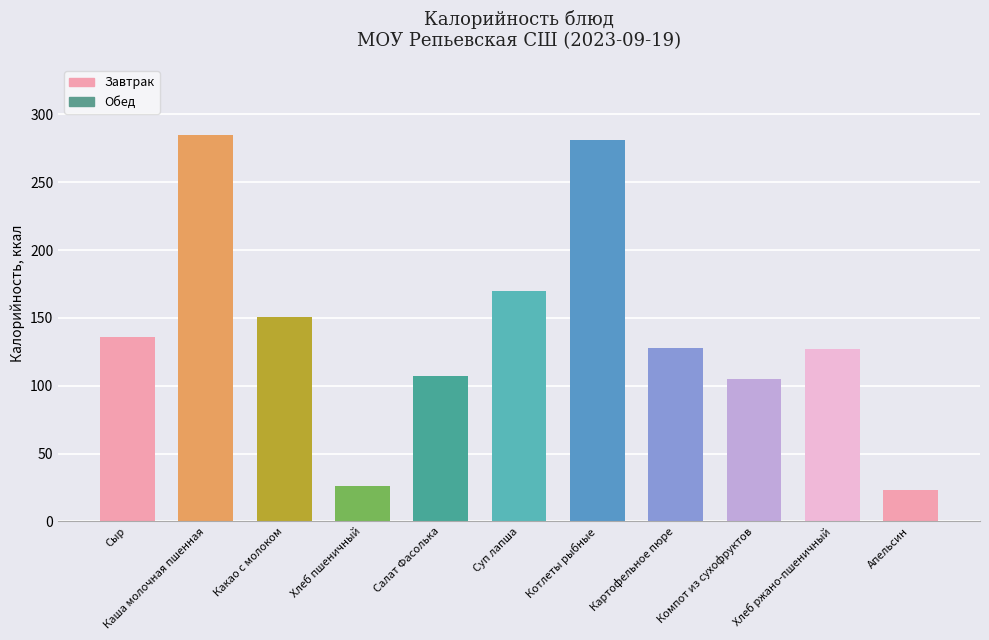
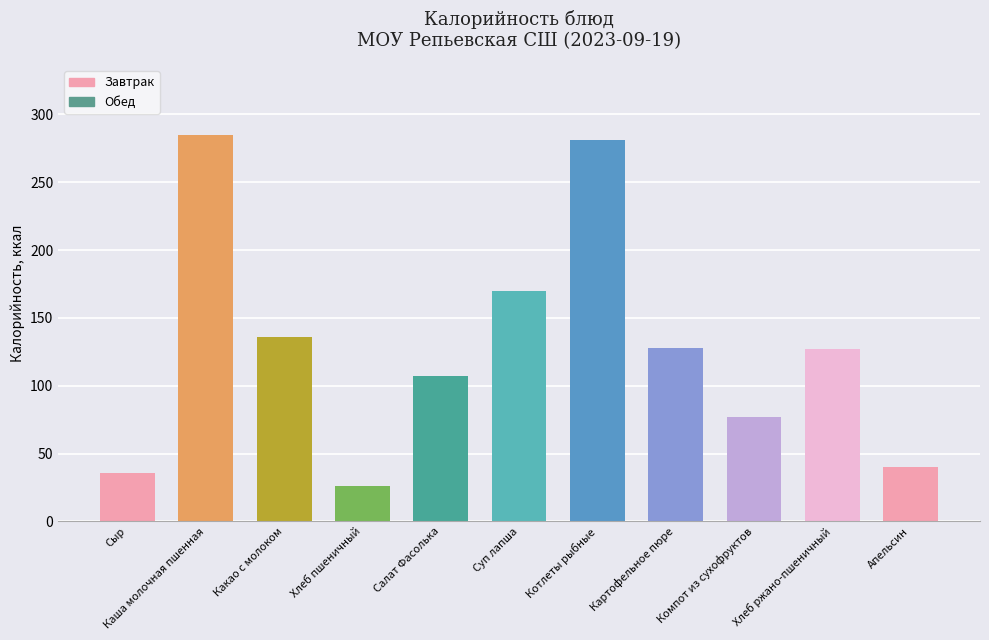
Сыр: 136 -> 36
Какао с молоком: 151 -> 136
Компот из сухофруктов: 105 -> 77
Апельсин: 23 -> 40
